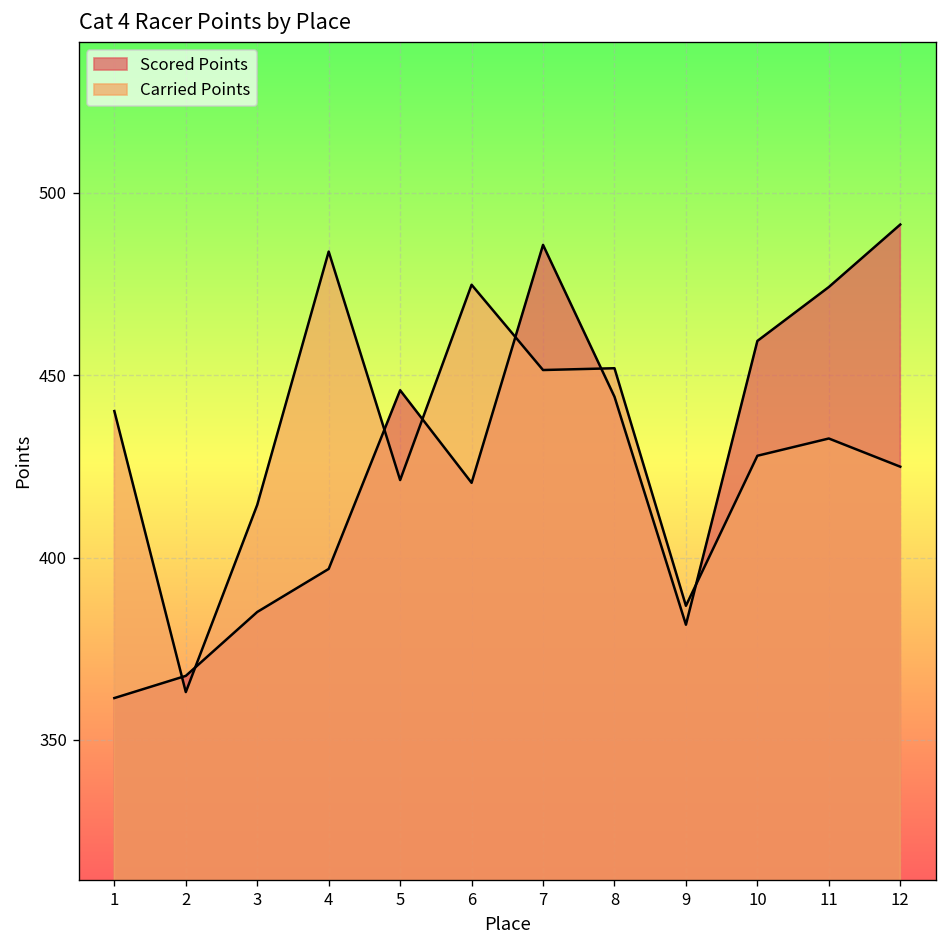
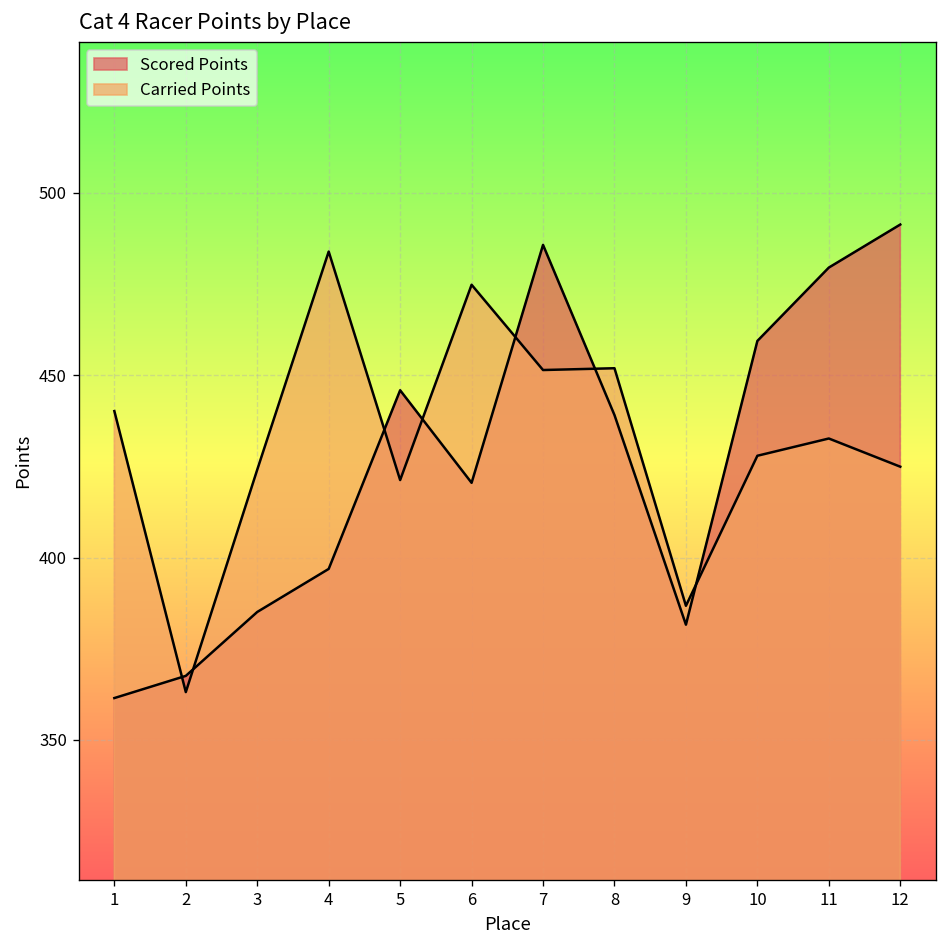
Carried Points, 3: 414 -> 424
Scored Points, 8: 444 -> 439
Scored Points, 11: 474 -> 479
